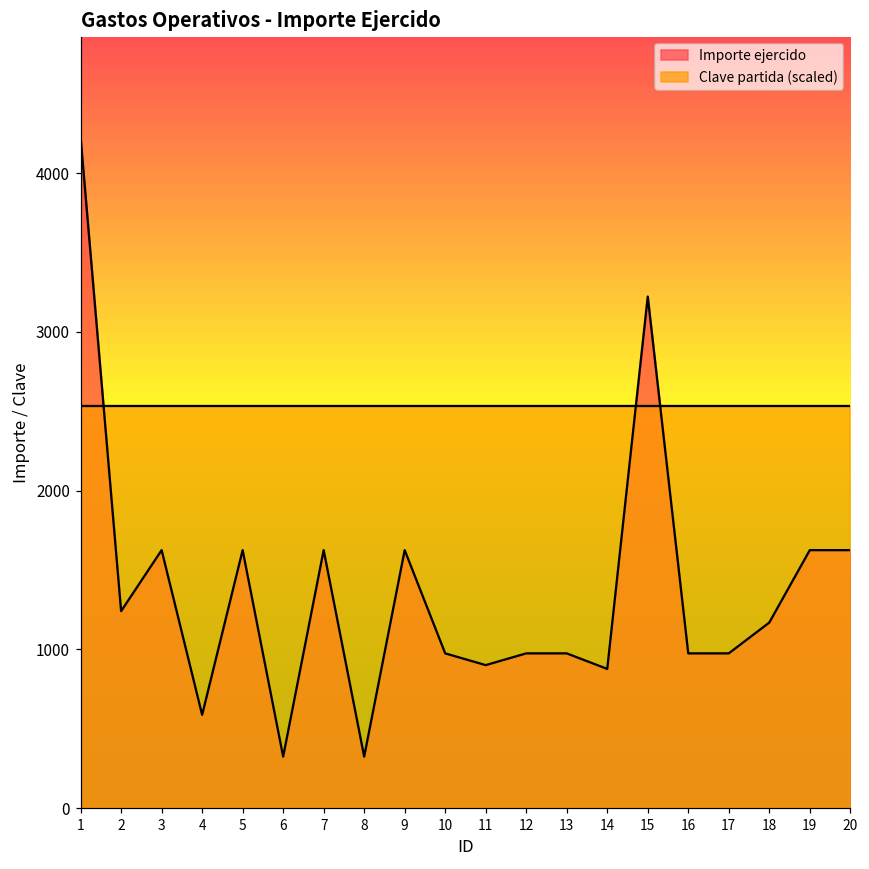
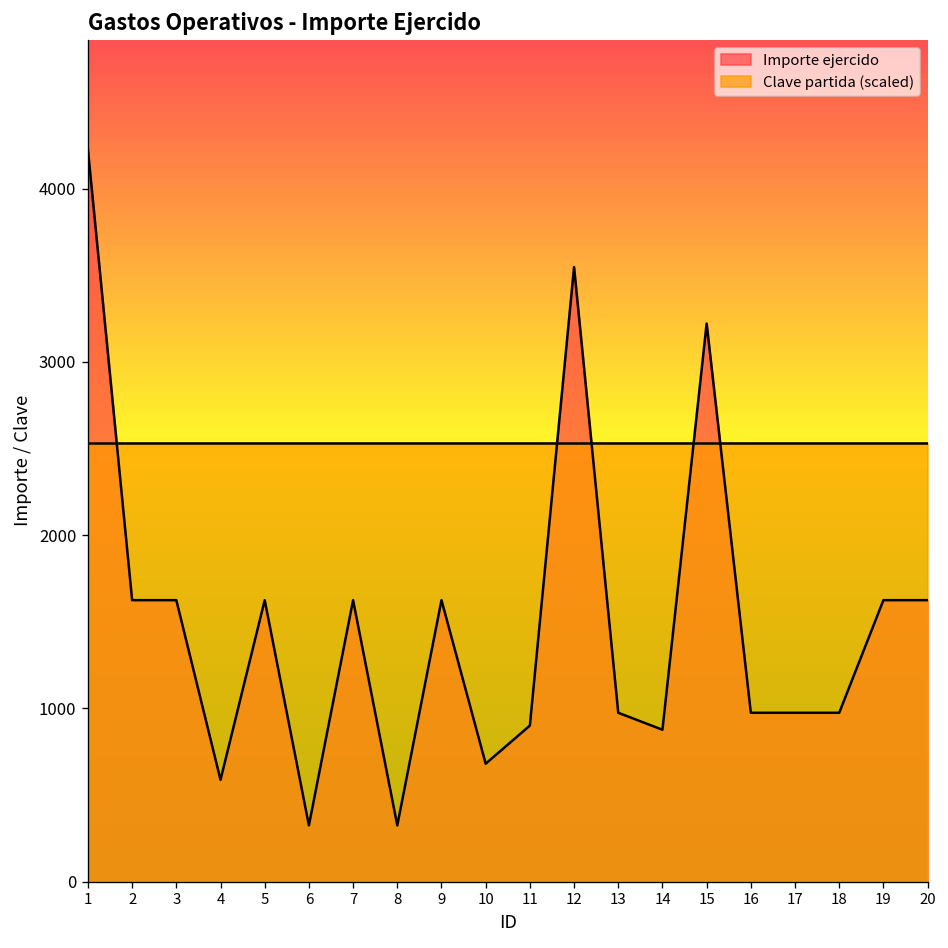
Importe ejercido, 2: 1240 -> 1630
Importe ejercido, 10: 980 -> 680
Importe ejercido, 12: 980 -> 3550
Importe ejercido, 18: 1170 -> 980
